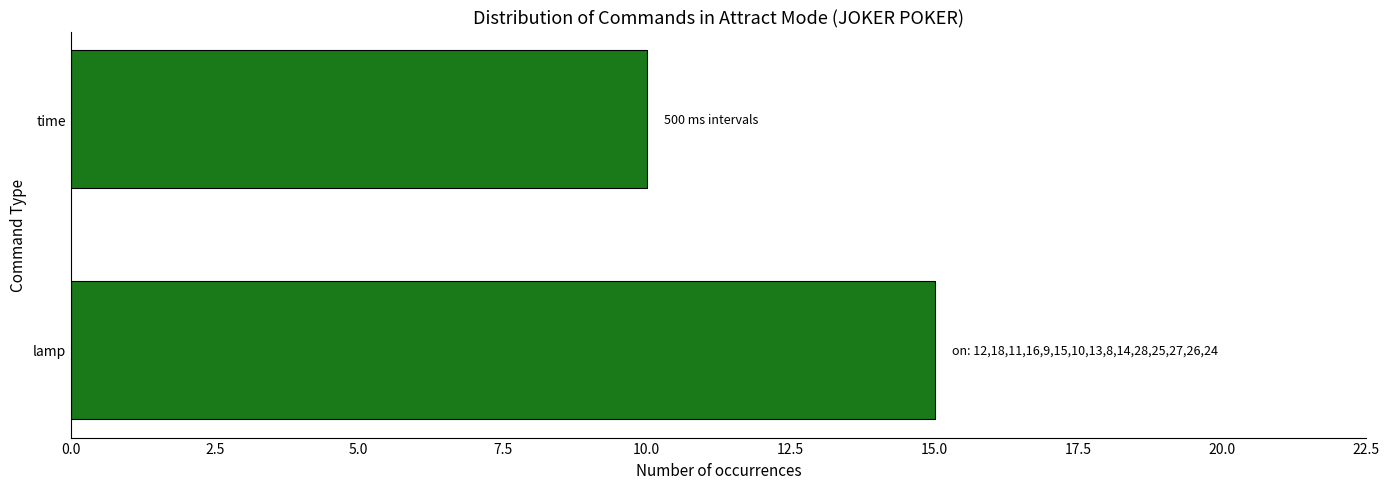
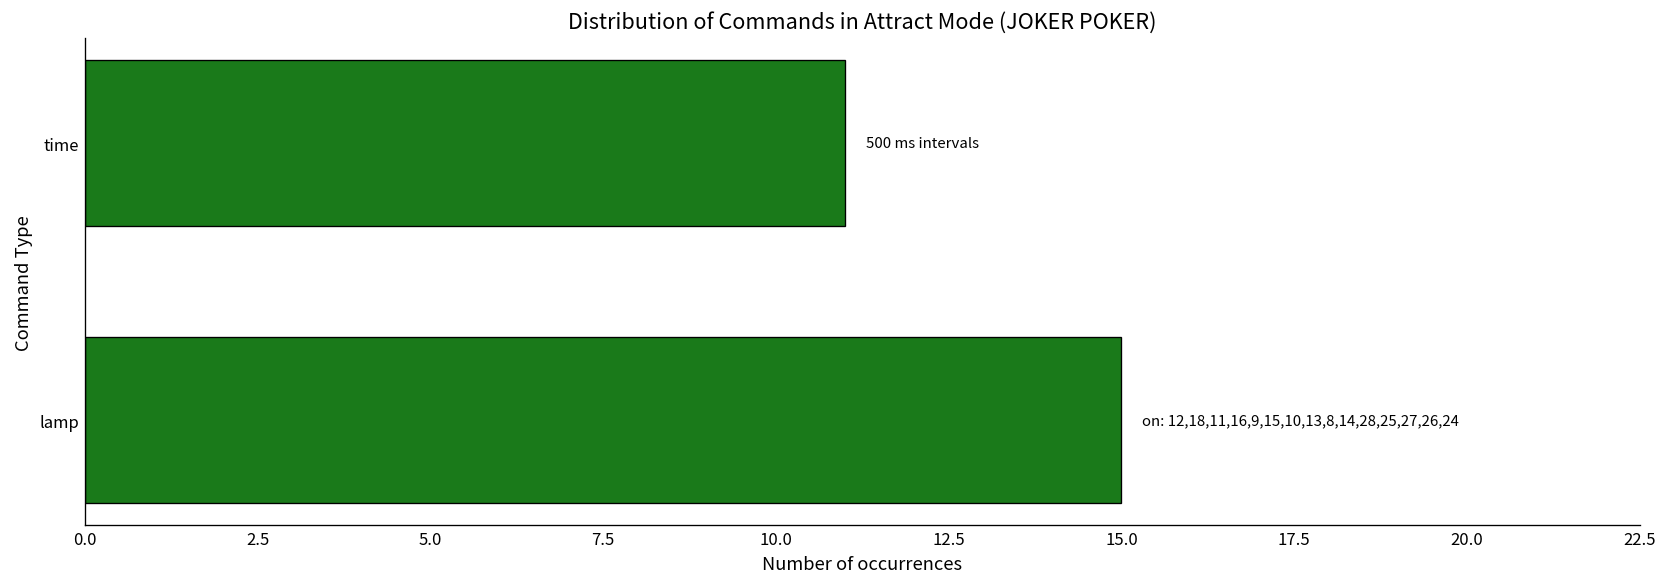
time: 10 -> 11
